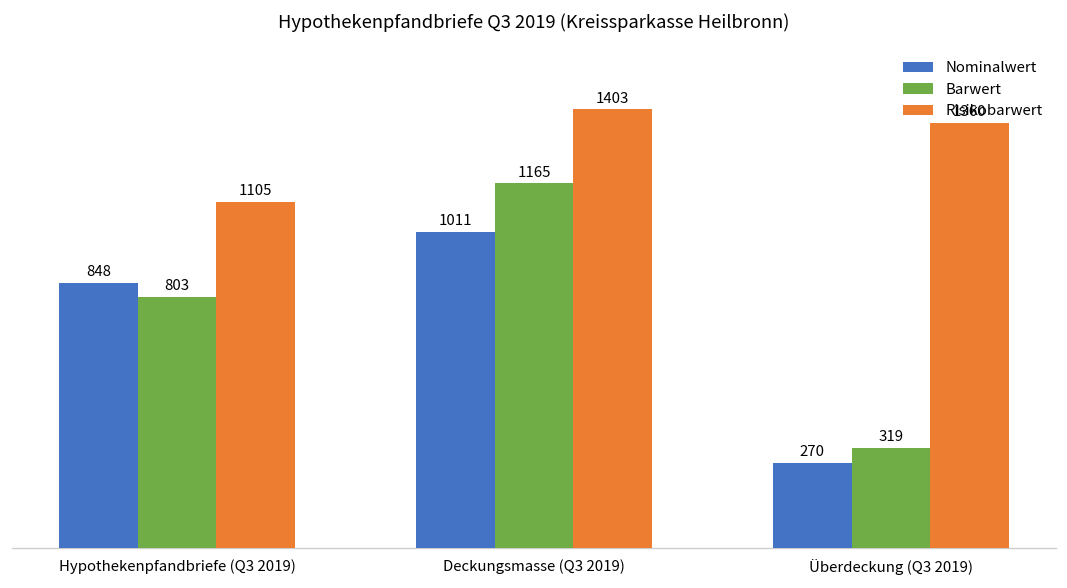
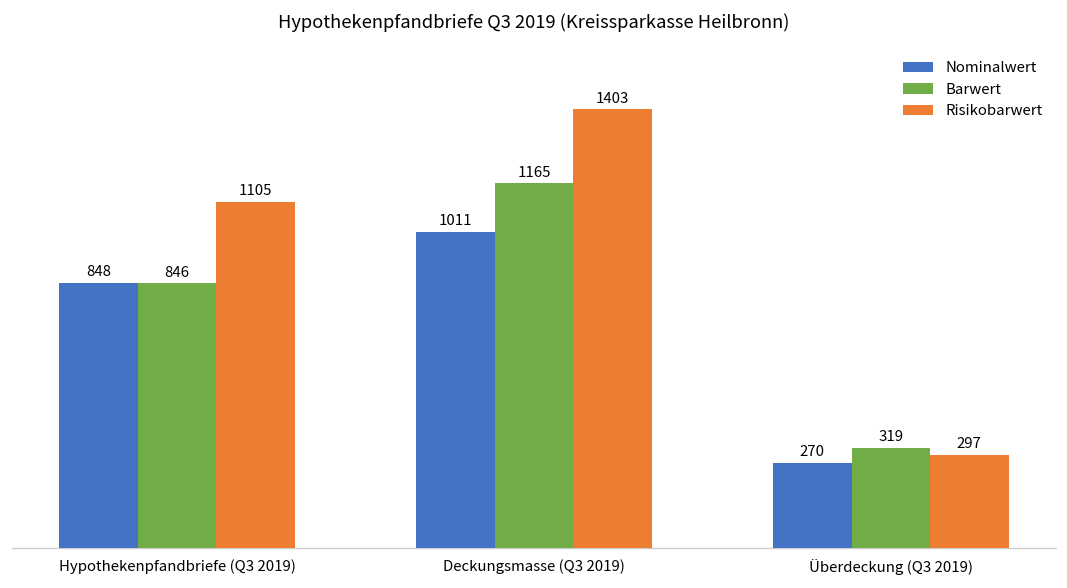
Barwert, Hypothekenpfandbriefe (Q3 2019): 803 -> 846
Risikobarwert, Überdeckung (Q3 2019): 1360 -> 297
